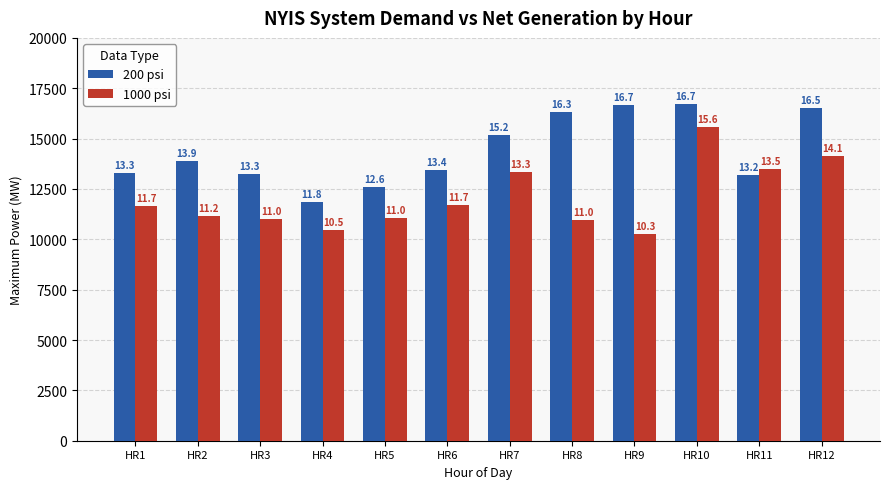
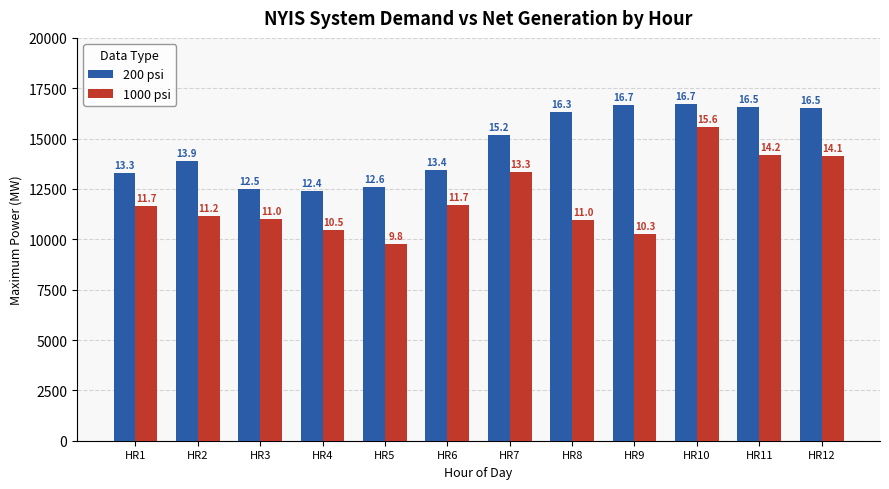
200 psi, HR3: 13.3 -> 12.5
200 psi, HR4: 11.8 -> 12.4
1000 psi, HR5: 11.0 -> 9.8
200 psi, HR11: 13.2 -> 16.5
1000 psi, HR11: 13.5 -> 14.2
